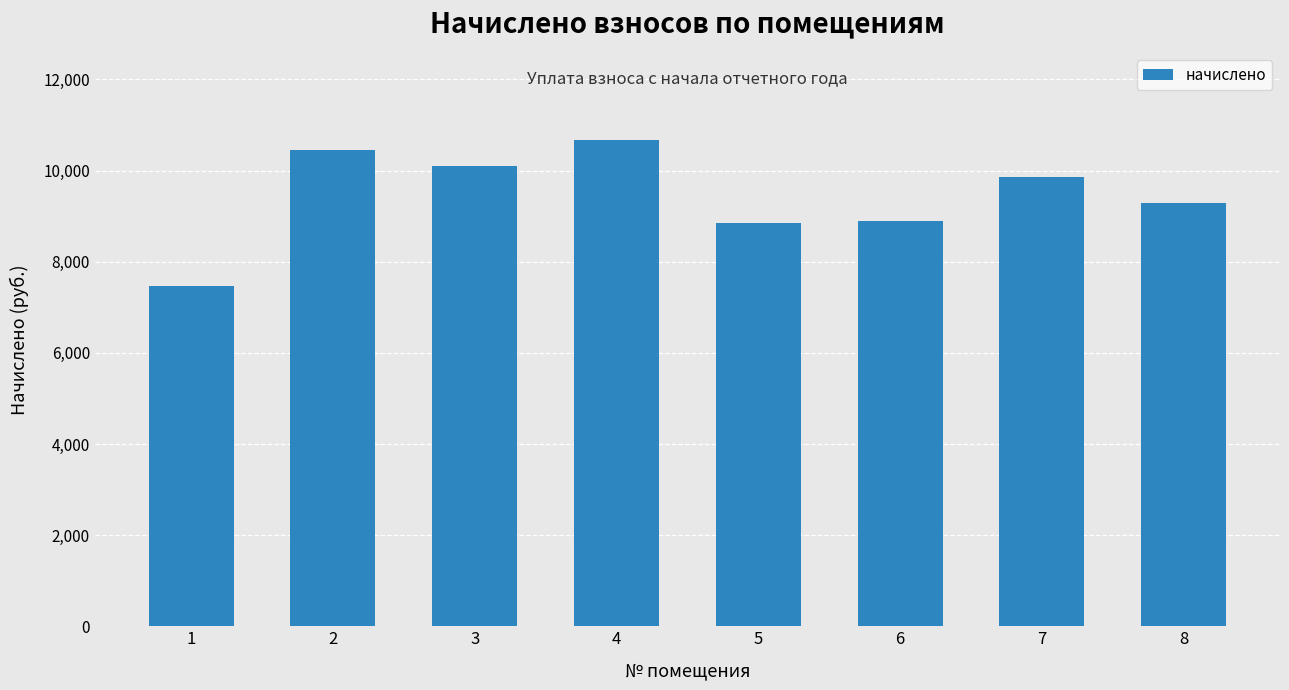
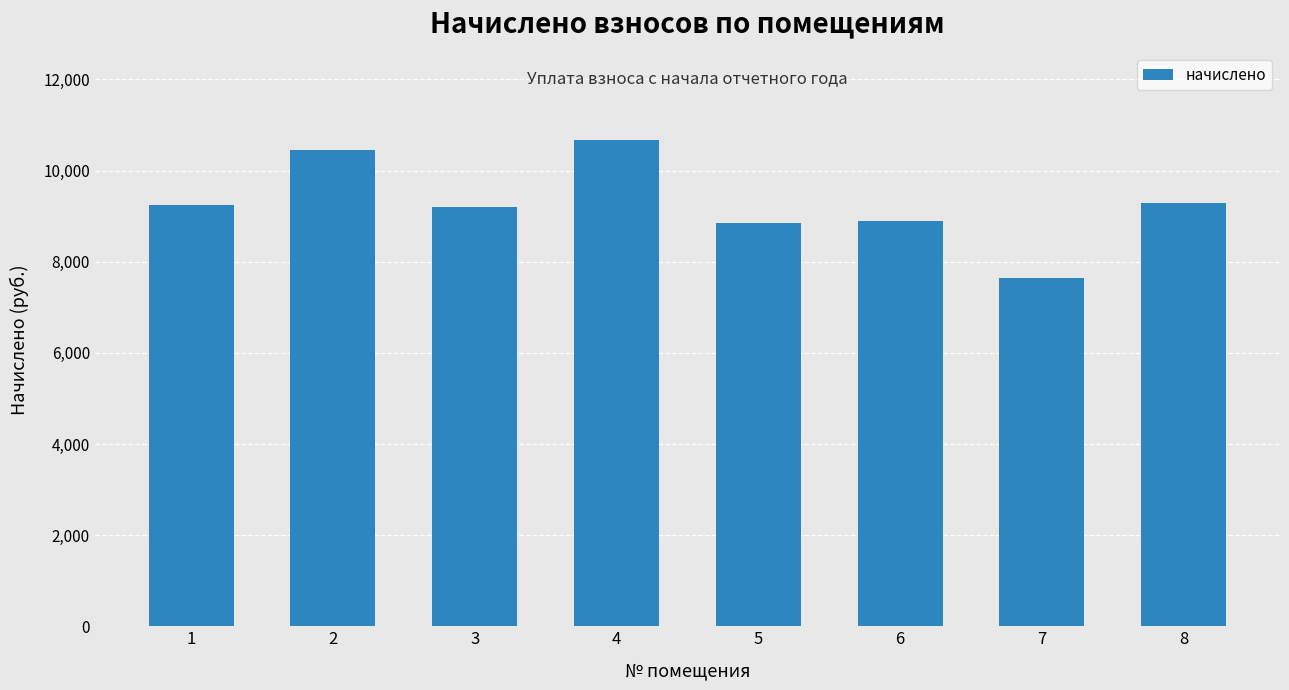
1: 7,500 -> 9,200
3: 10,100 -> 9,200
7: 9,900 -> 7,600
